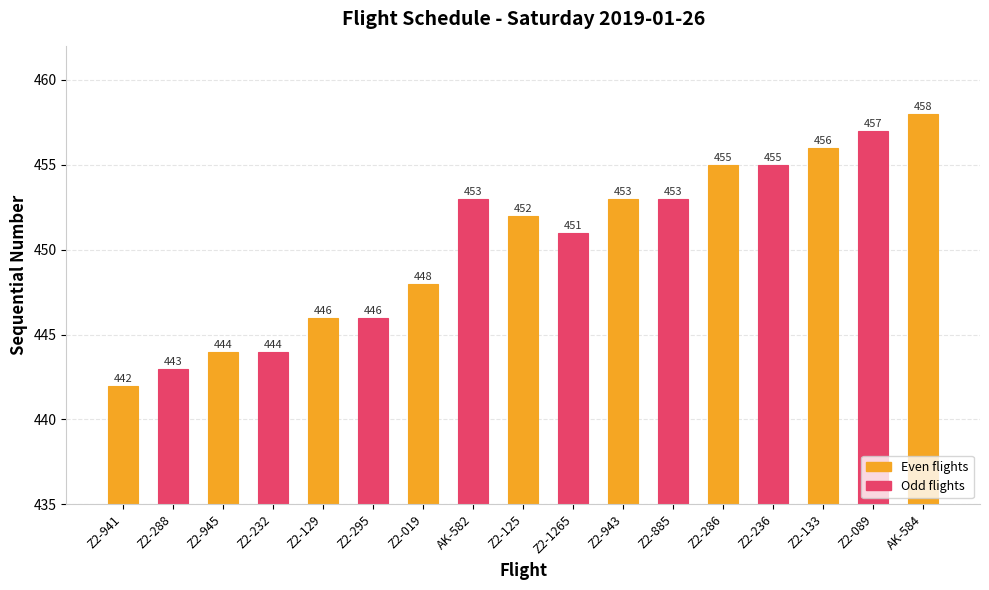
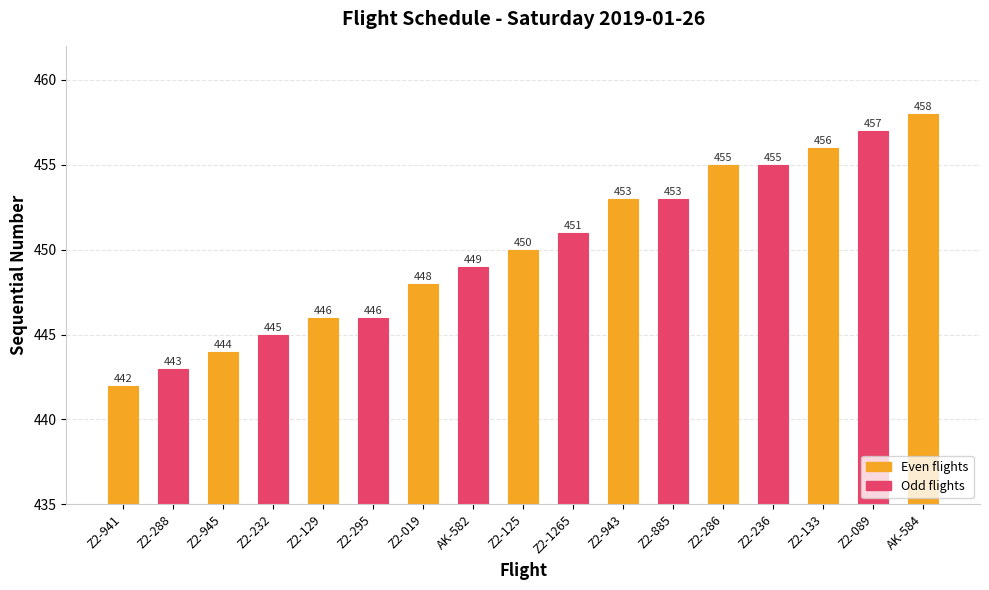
Z2-232: 444 -> 445
AK-582: 453 -> 449
Z2-125: 452 -> 450
